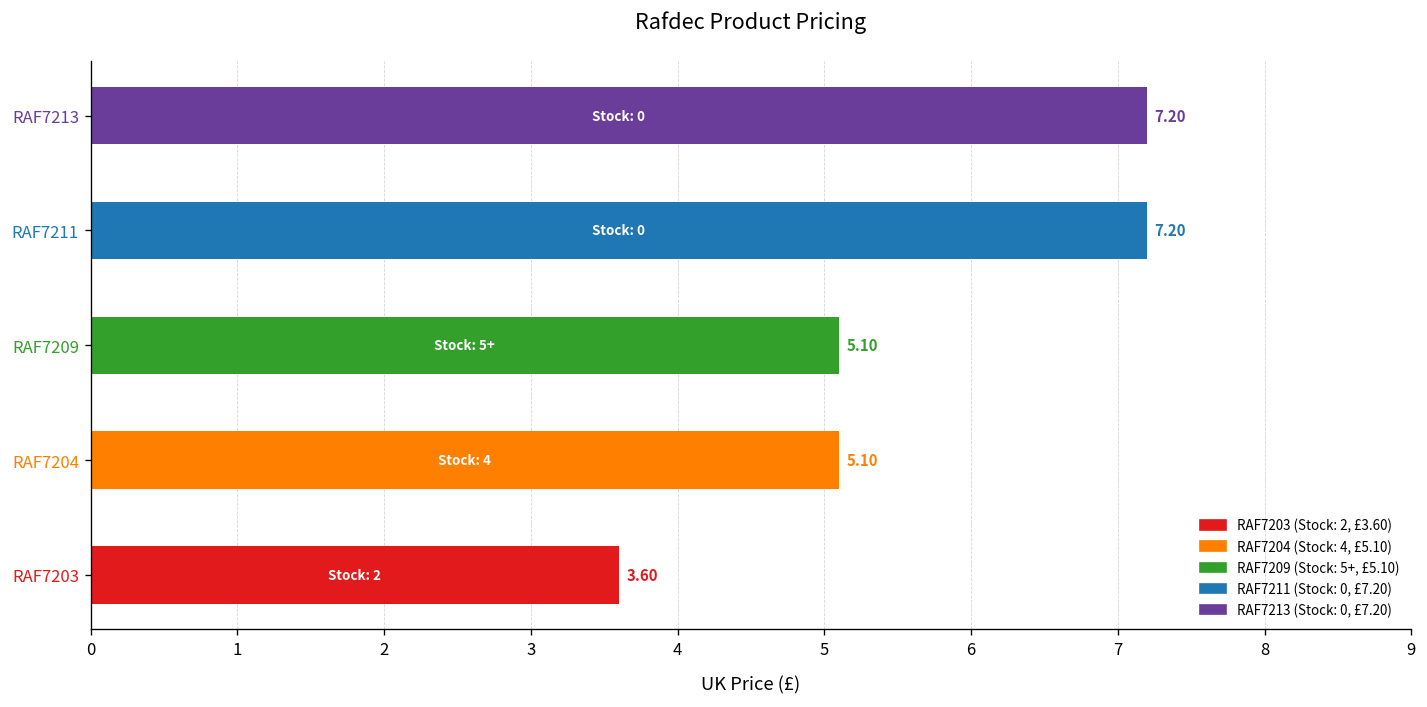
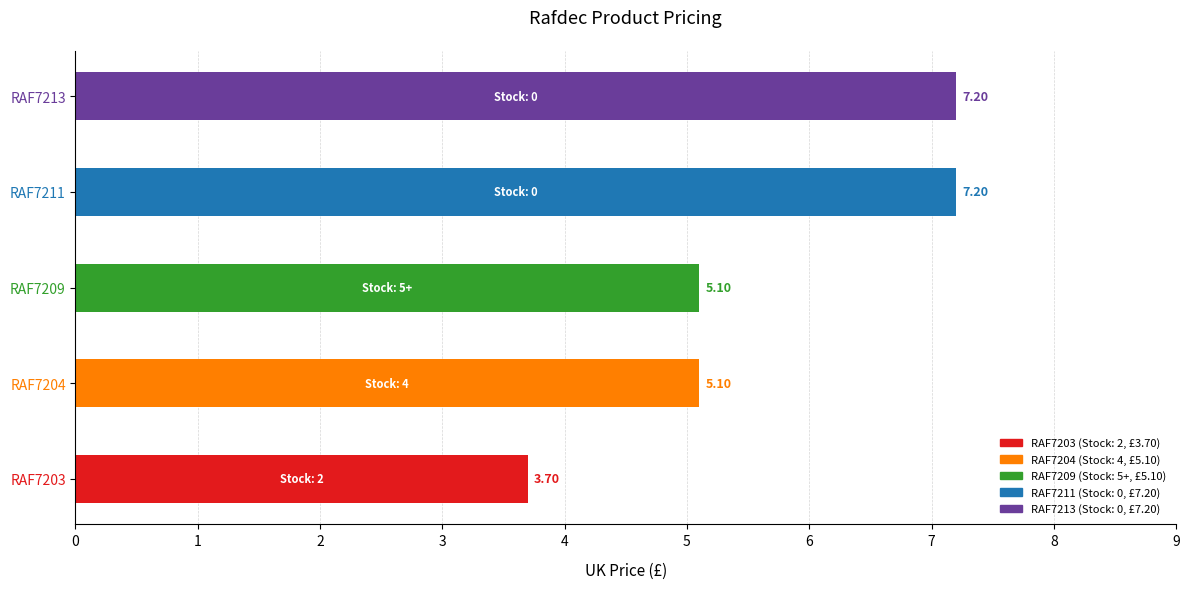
RAF7203: 3.60 -> 3.70
